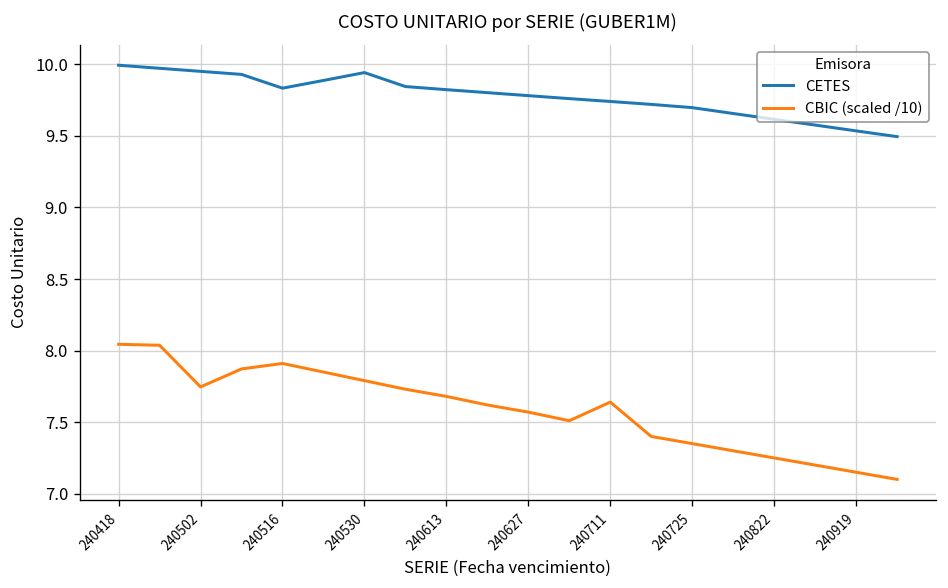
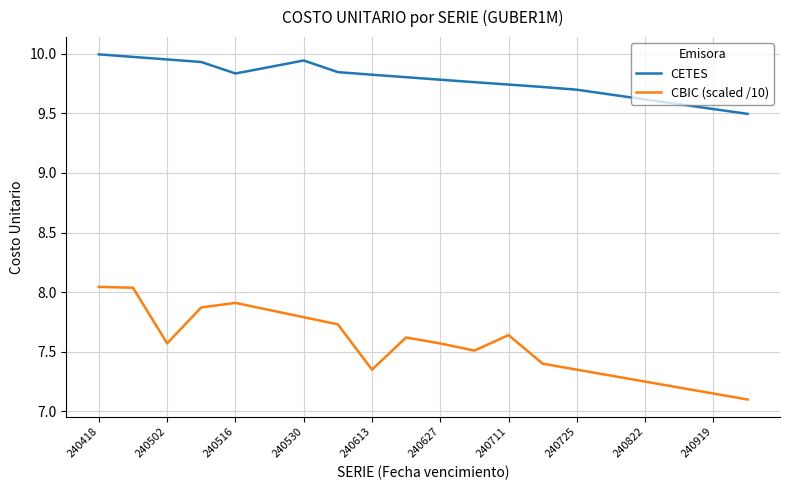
CBIC (scaled /10), 240502: 7.75 -> 7.57
CBIC (scaled /10), 240613: 7.68 -> 7.35
